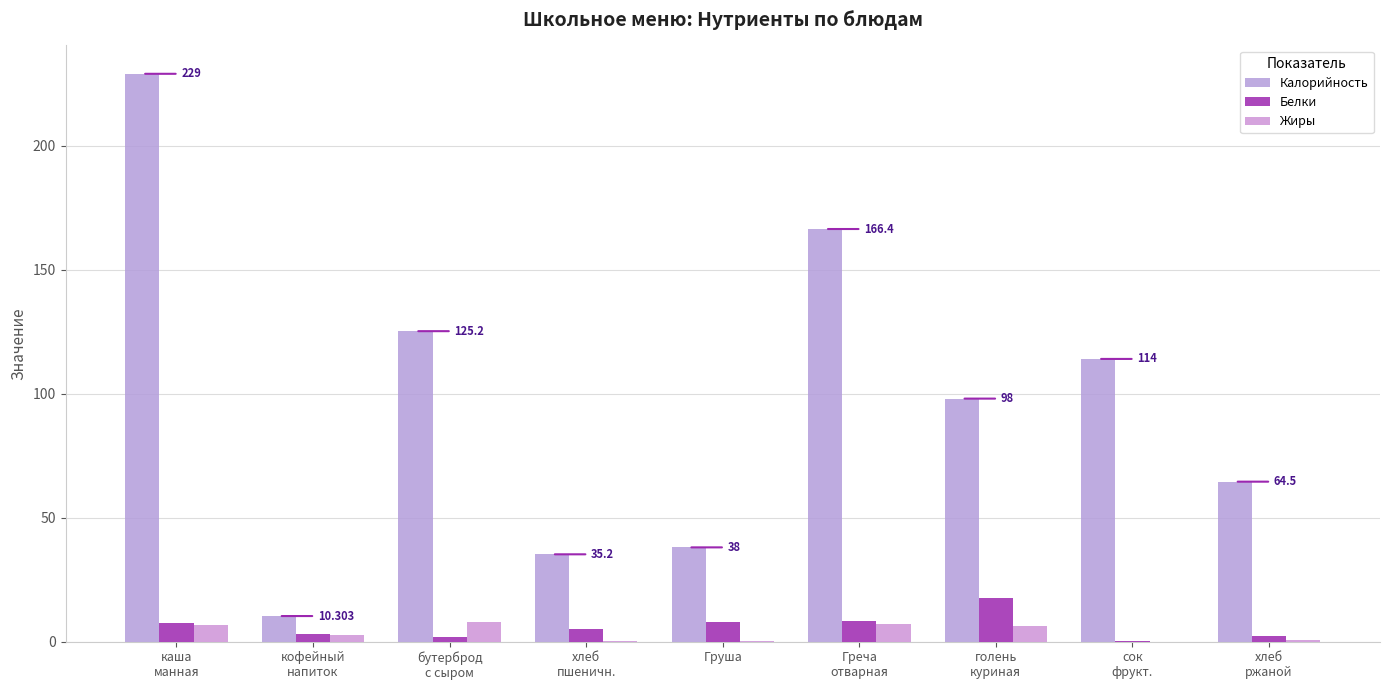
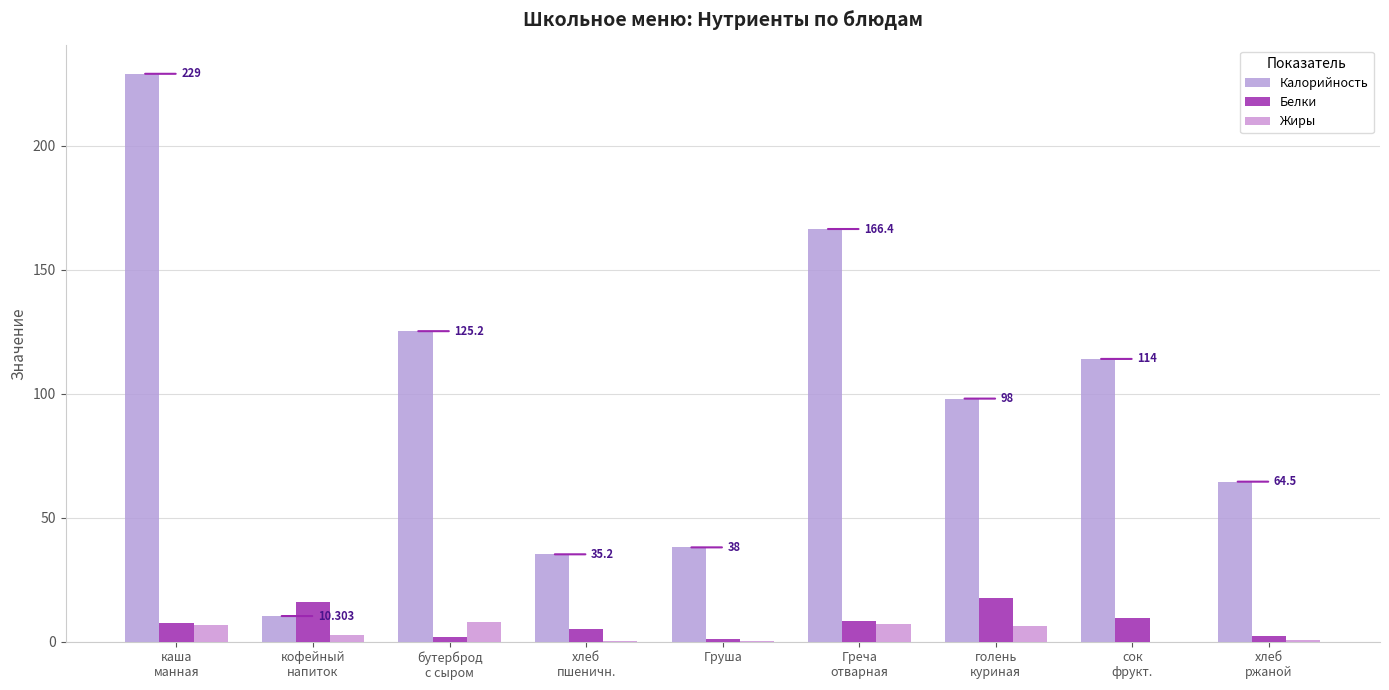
Белки, кофейный напиток: 3 -> 16
Белки, Груша: 8 -> 1
Белки, сок фрукт.: 0 -> 9
